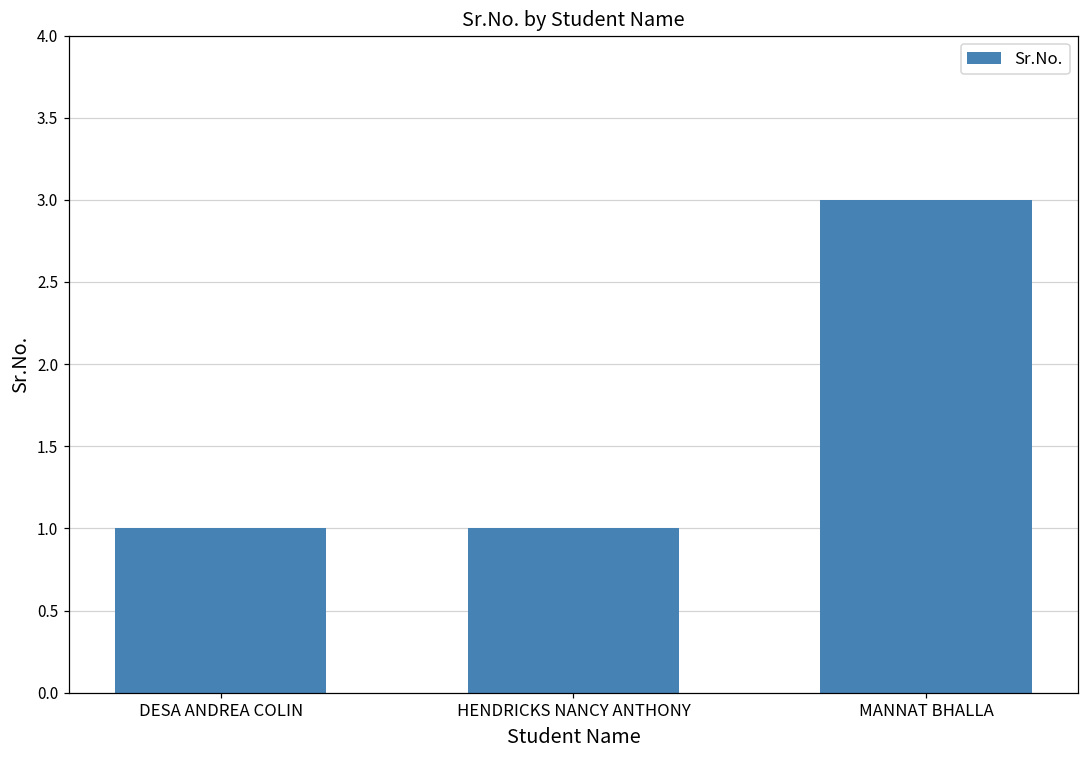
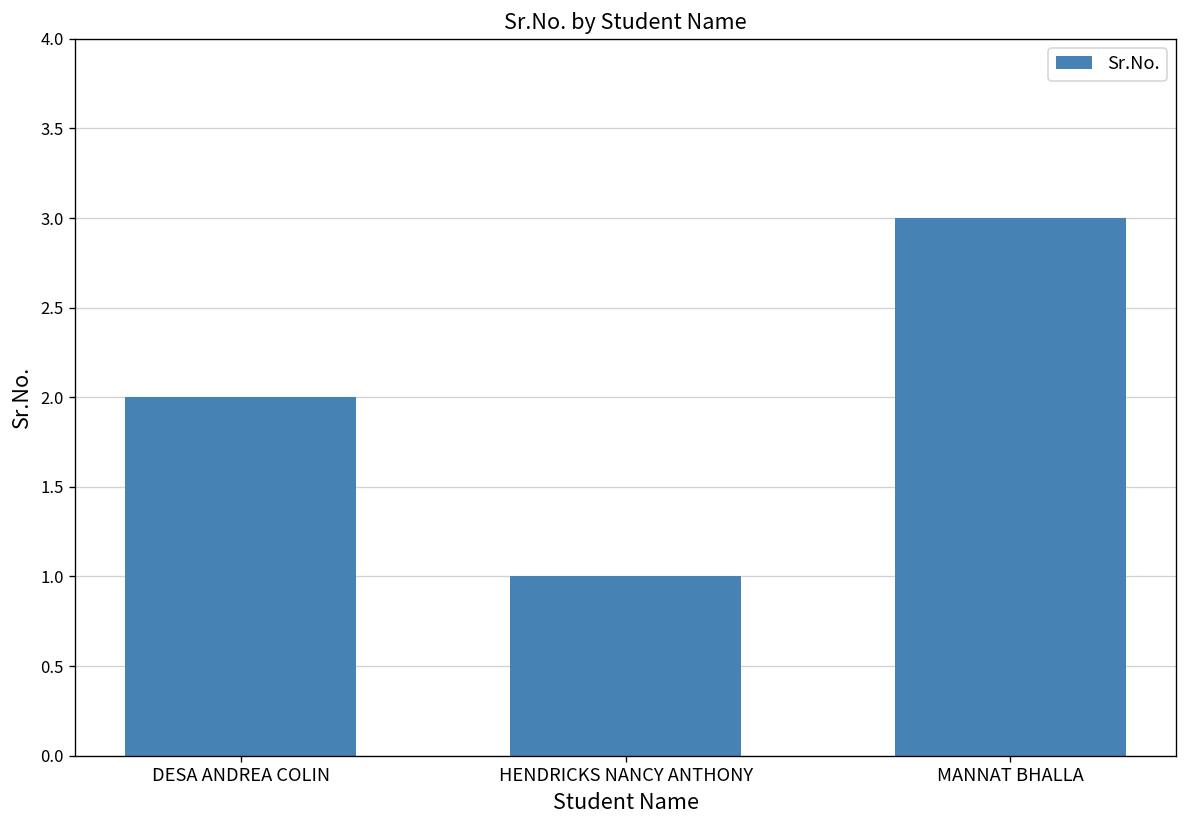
DESA ANDREA COLIN: 1 -> 2
